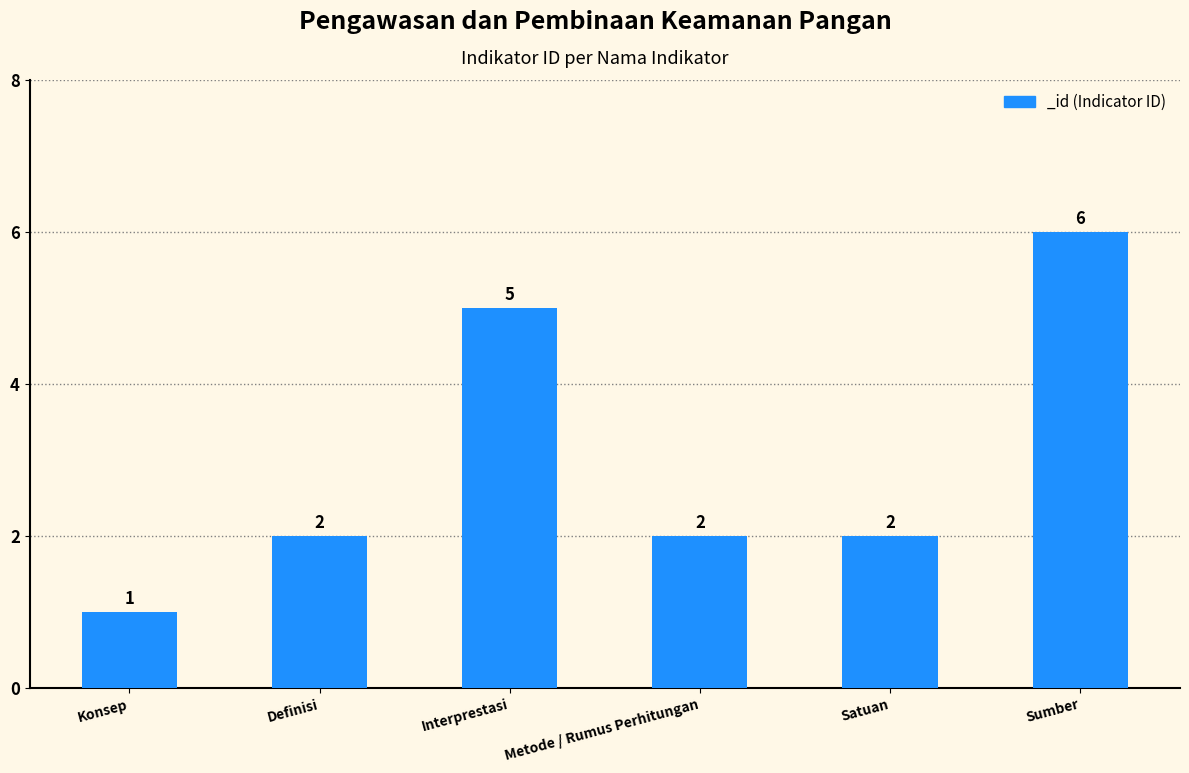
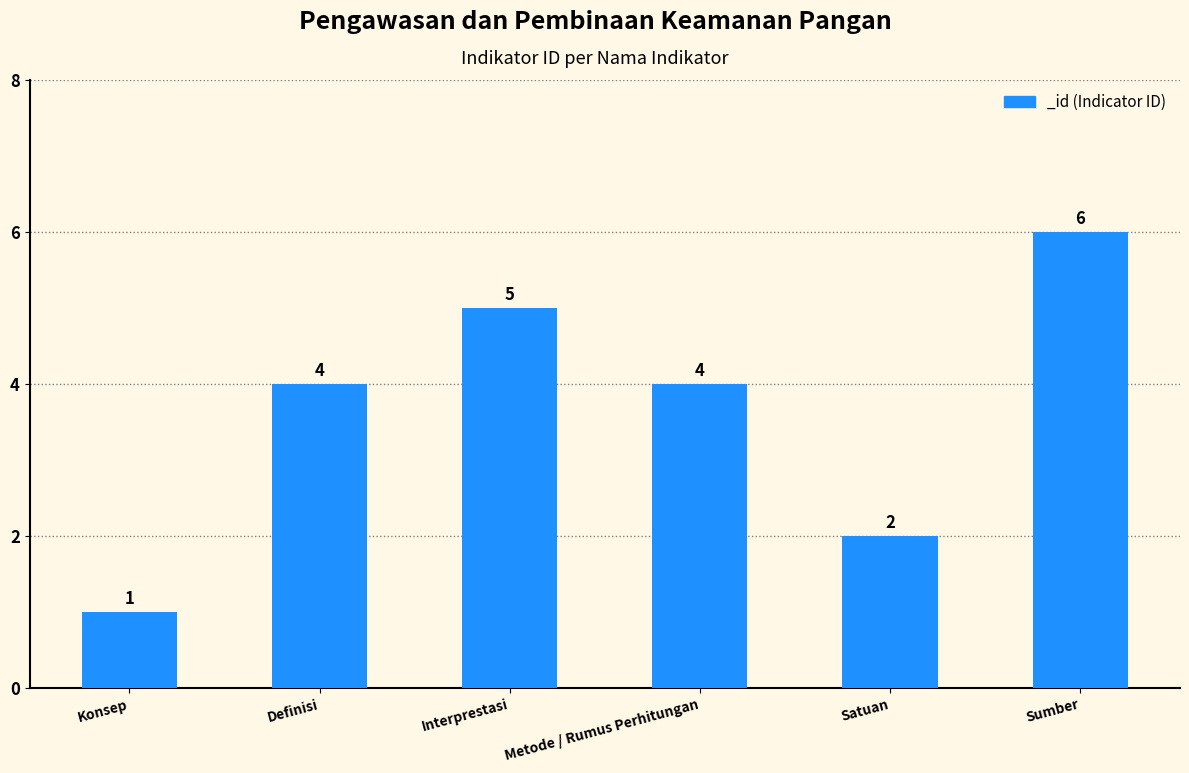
Definisi: 2 -> 4
Metode / Rumus Perhitungan: 2 -> 4
